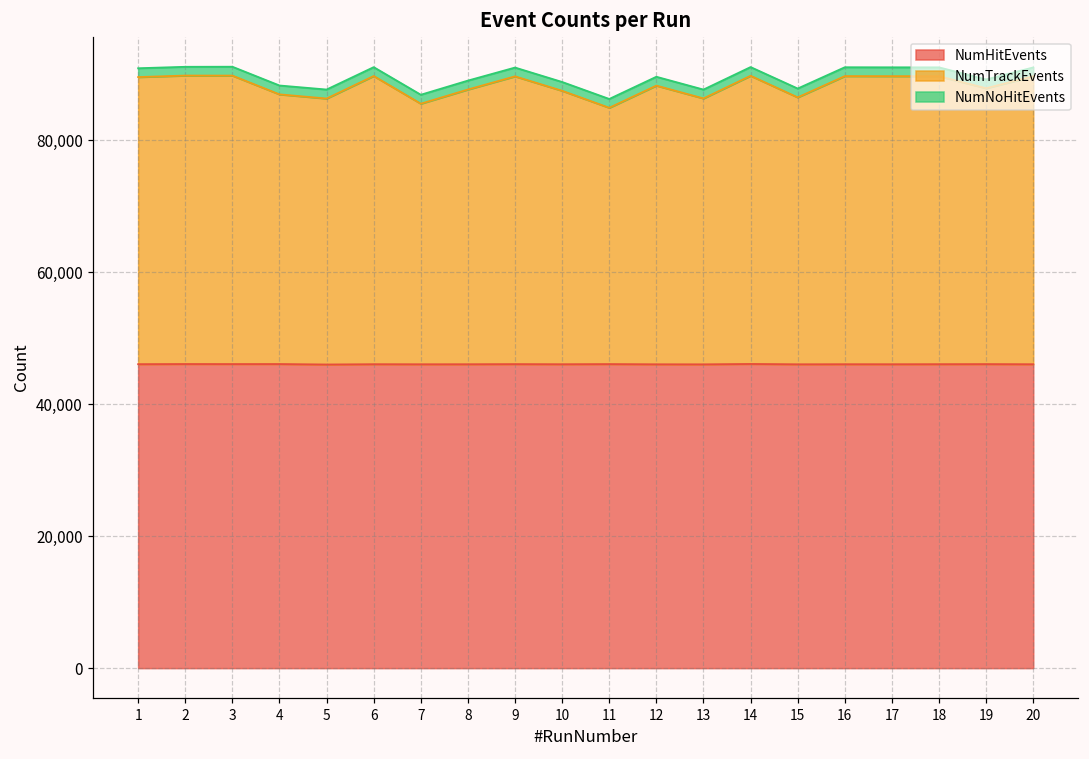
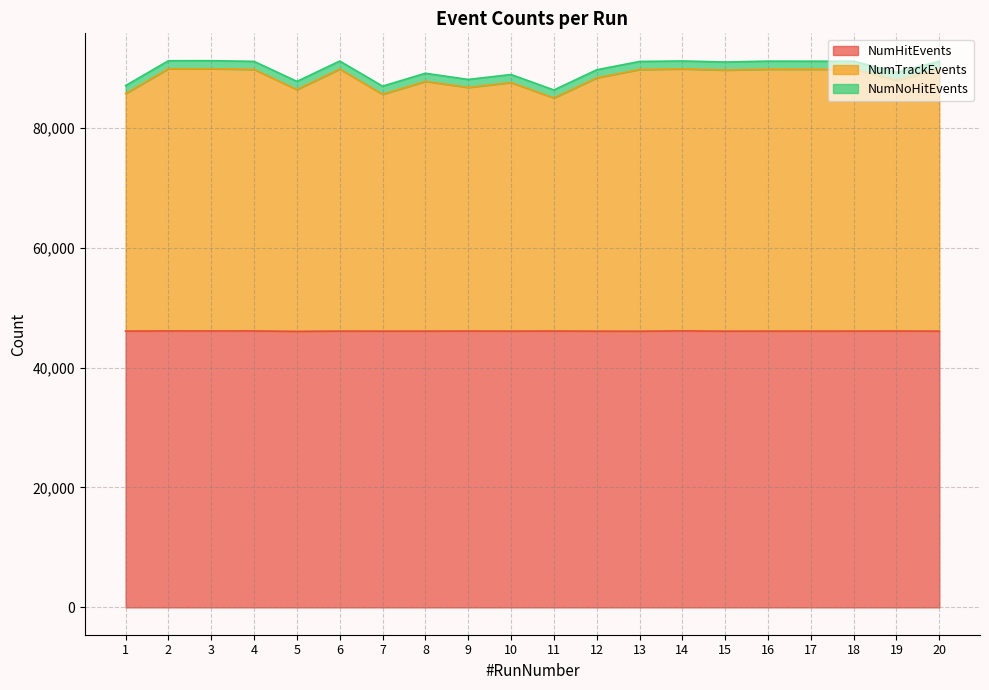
NumTrackEvents, 1: 44,000 -> 40,000
NumTrackEvents, 4: 41,000 -> 44,000
NumTrackEvents, 9: 44,000 -> 41,000
NumTrackEvents, 13: 40,000 -> 44,000
NumTrackEvents, 15: 40,000 -> 44,000
